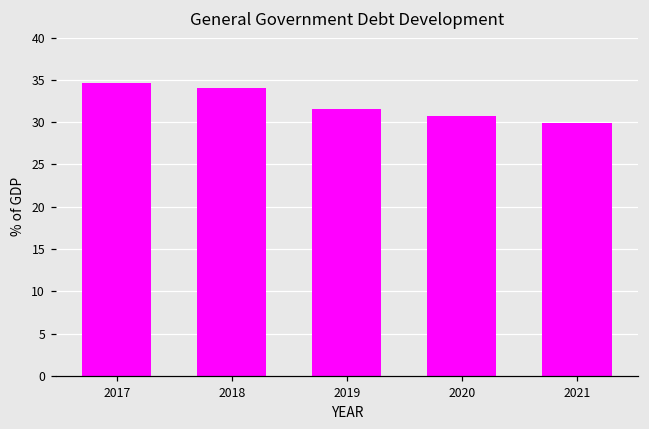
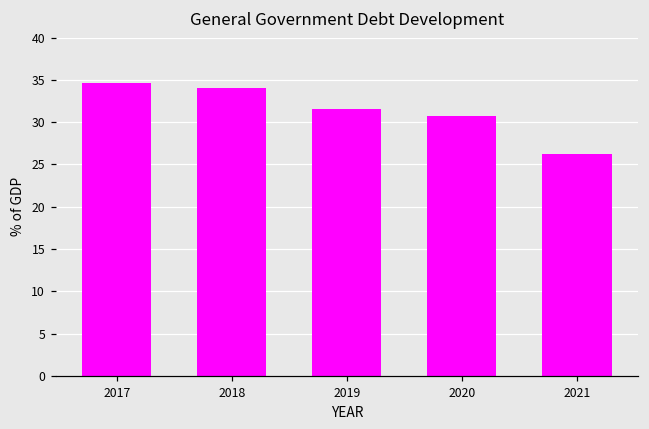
2021: 30 -> 26
